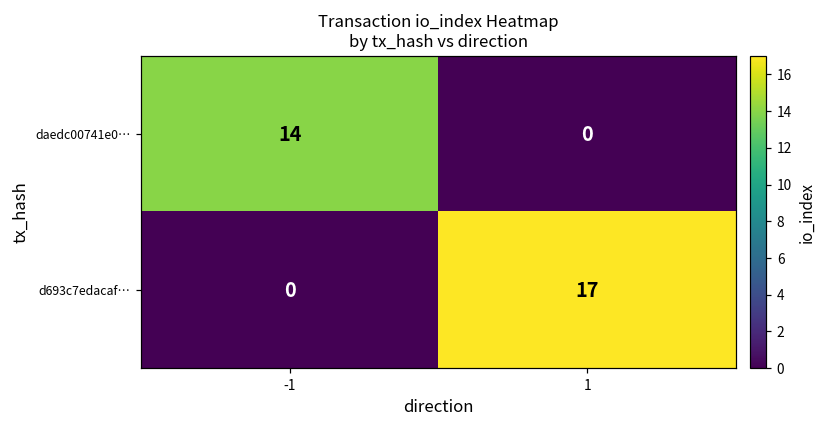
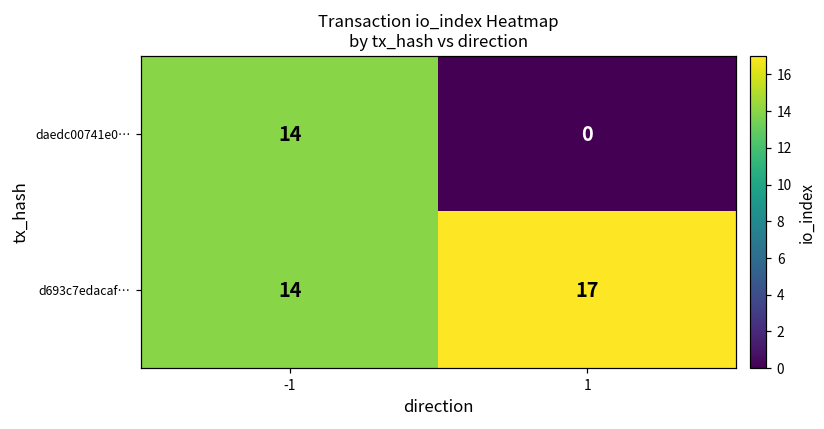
d693c7edacaf…, -1: 0 -> 14
